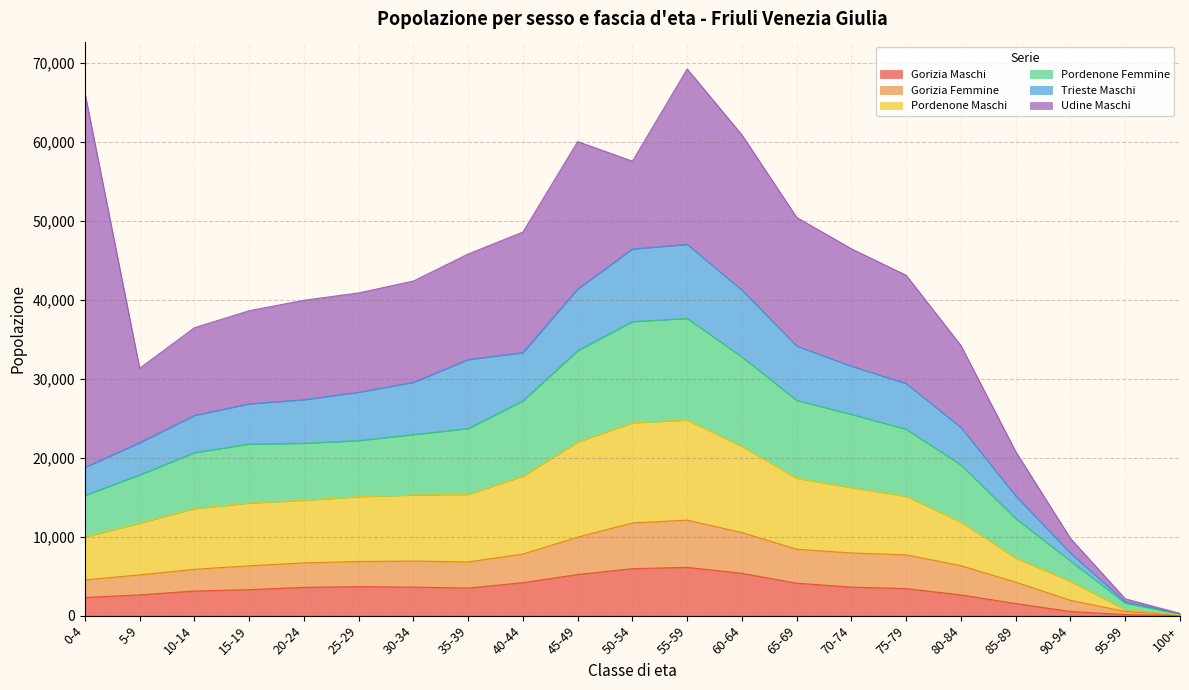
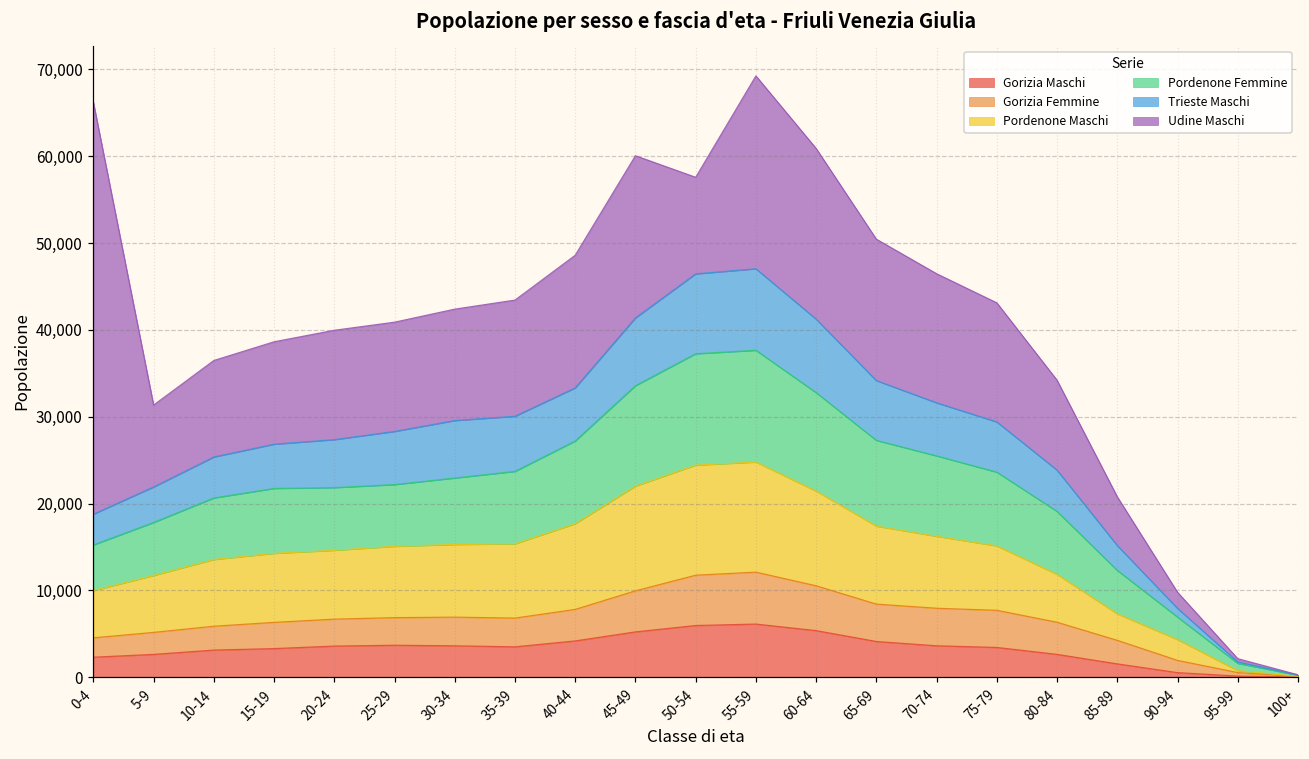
Trieste Maschi, 35-39: 9,000 -> 6,000
